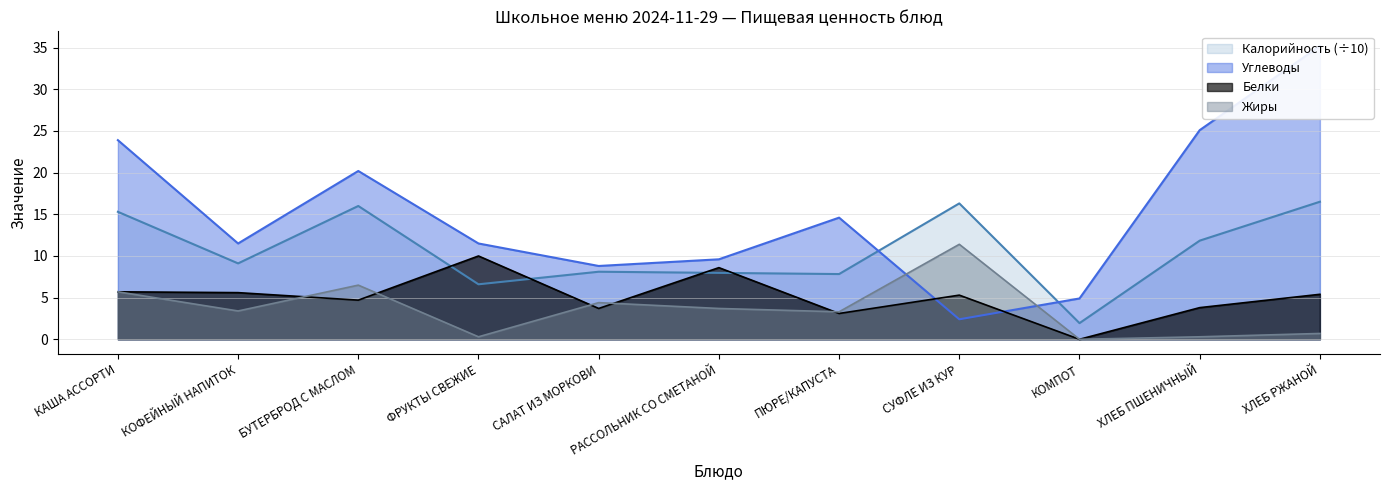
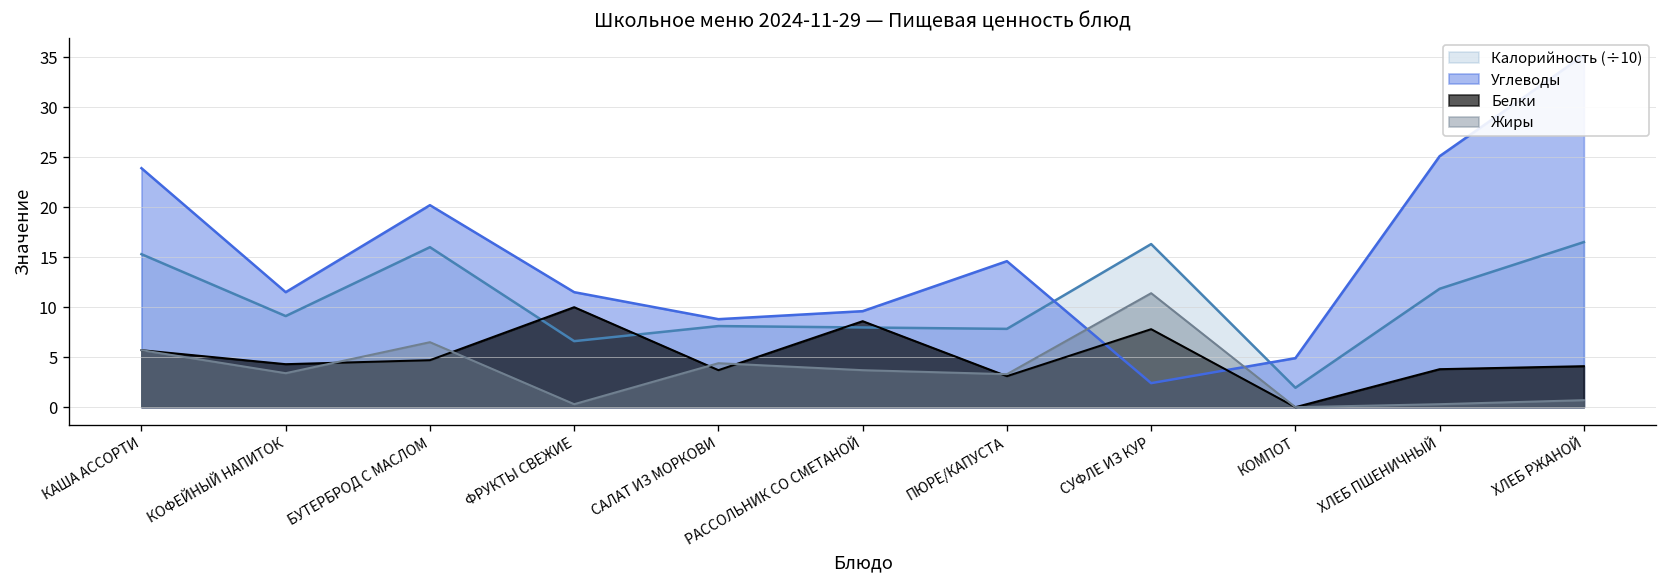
Белки, КОФЕЙНЫЙ НАПИТОК: 6 -> 4
Белки, СУФЛЕ ИЗ КУР: 5 -> 8
Белки, ХЛЕБ РЖАНОЙ: 5 -> 4
